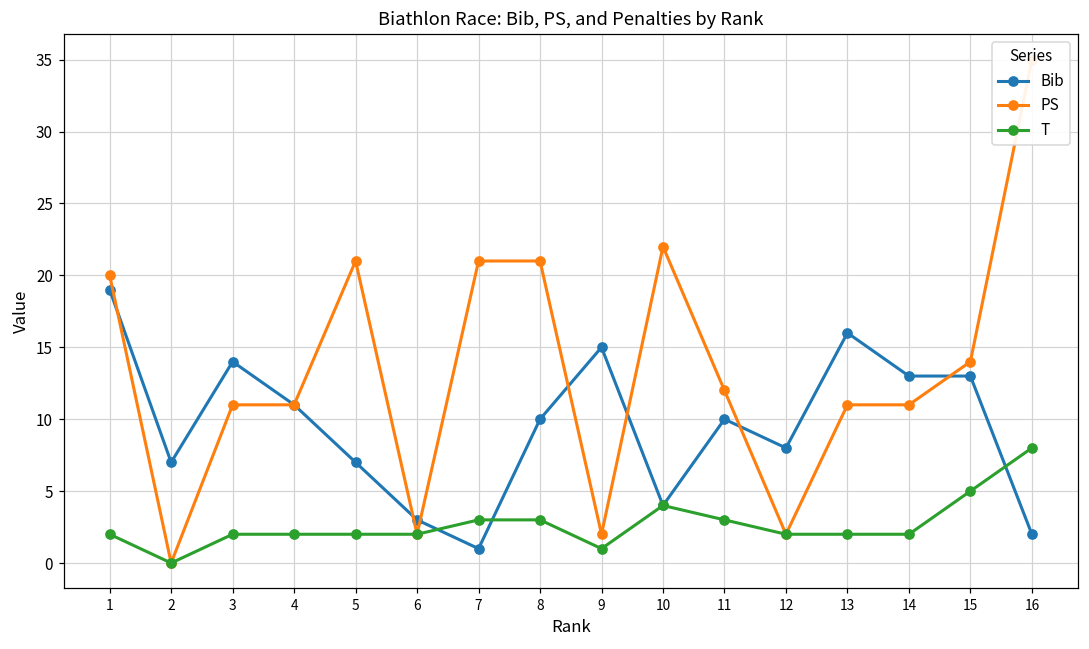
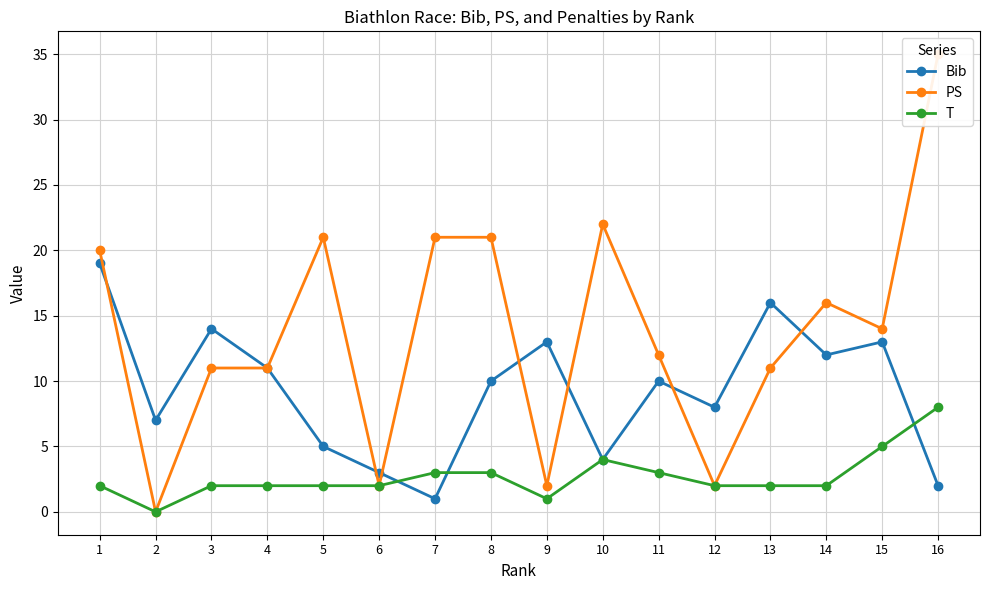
Bib, 5: 7 -> 5
Bib, 9: 15 -> 13
Bib, 14: 13 -> 12
PS, 14: 11 -> 16
